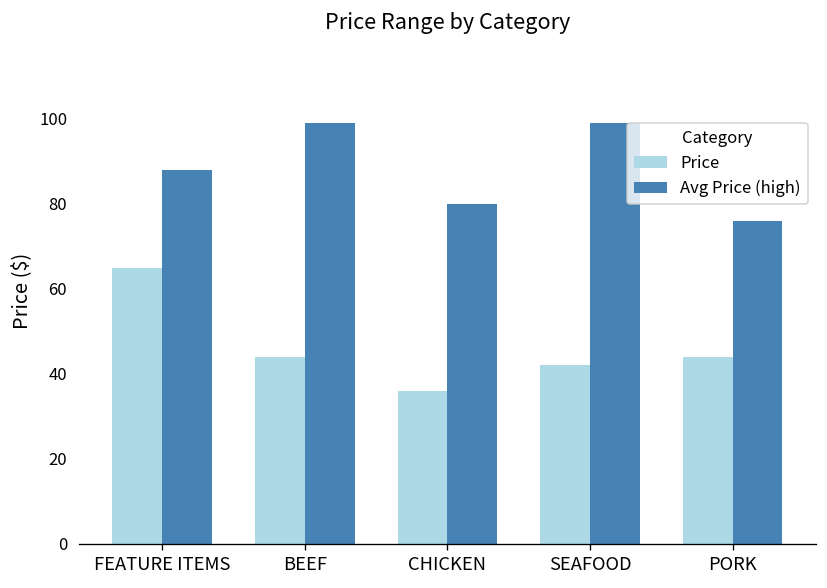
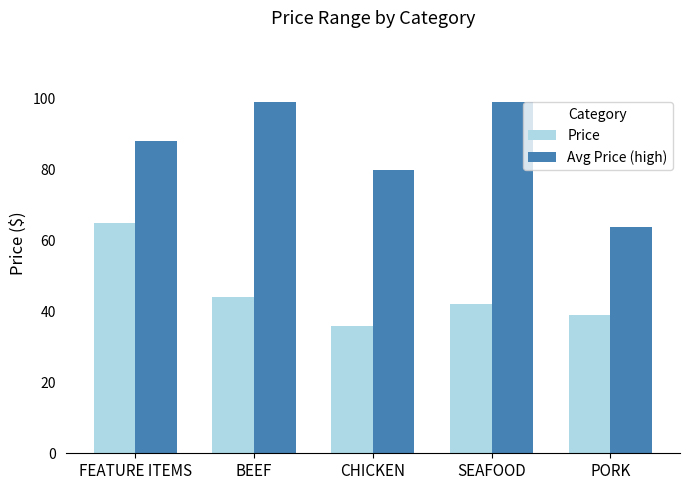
Price, PORK: 44 -> 39
Avg Price (high), PORK: 76 -> 64
